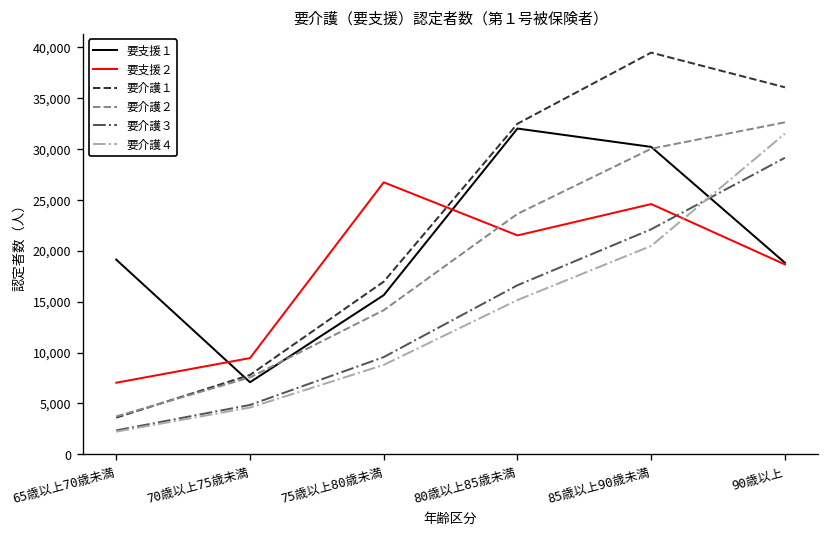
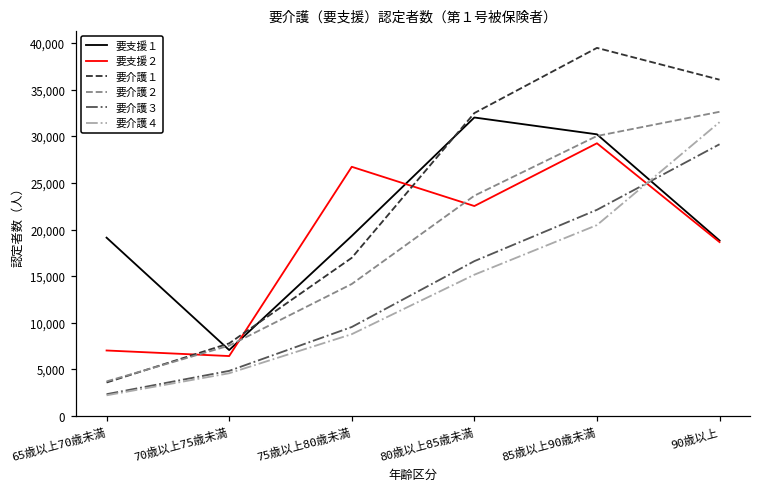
要支援２, 70歳以上75歳未満: 9,000 -> 6,000
要支援１, 75歳以上80歳未満: 16,000 -> 19,000
要支援２, 80歳以上85歳未満: 22,000 -> 23,000
要支援２, 85歳以上90歳未満: 25,000 -> 29,000
